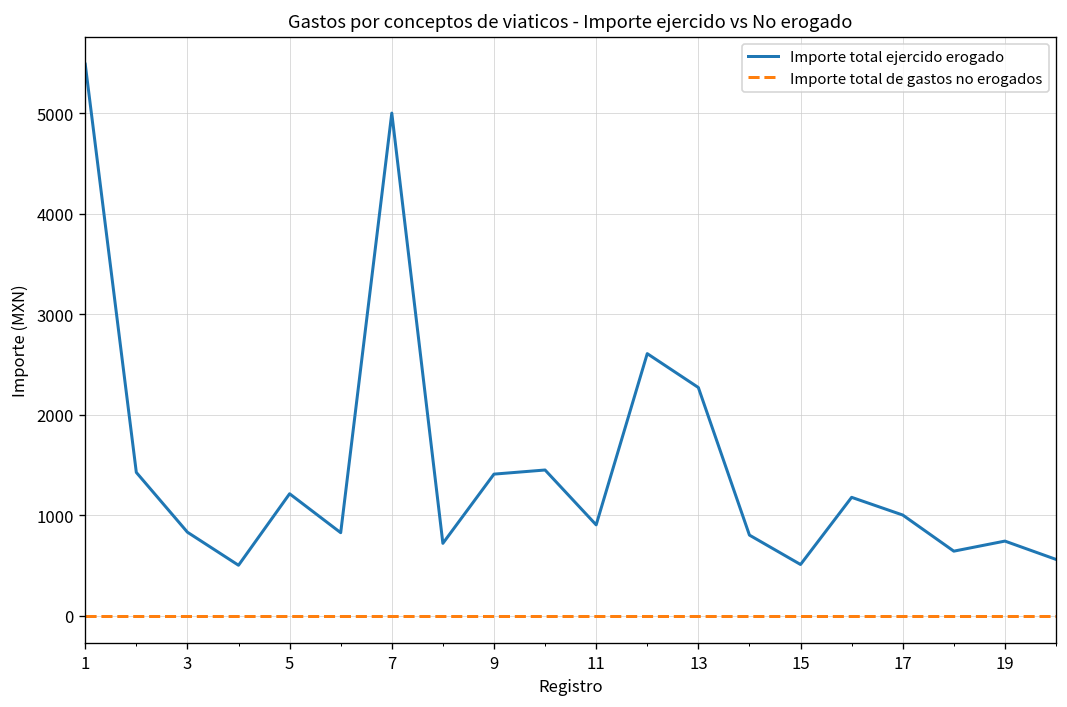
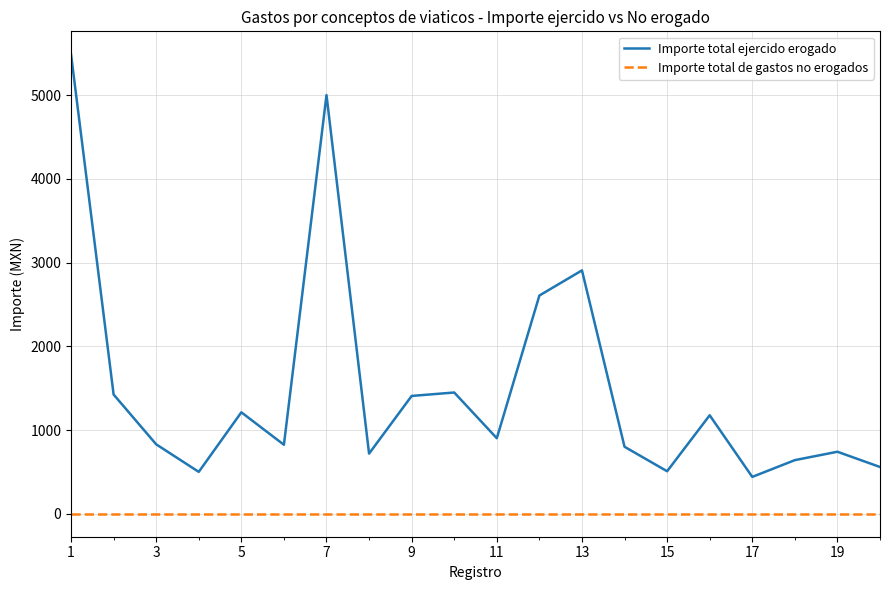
Importe total ejercido erogado, 13: 2300 -> 2900
Importe total ejercido erogado, 17: 1000 -> 400
